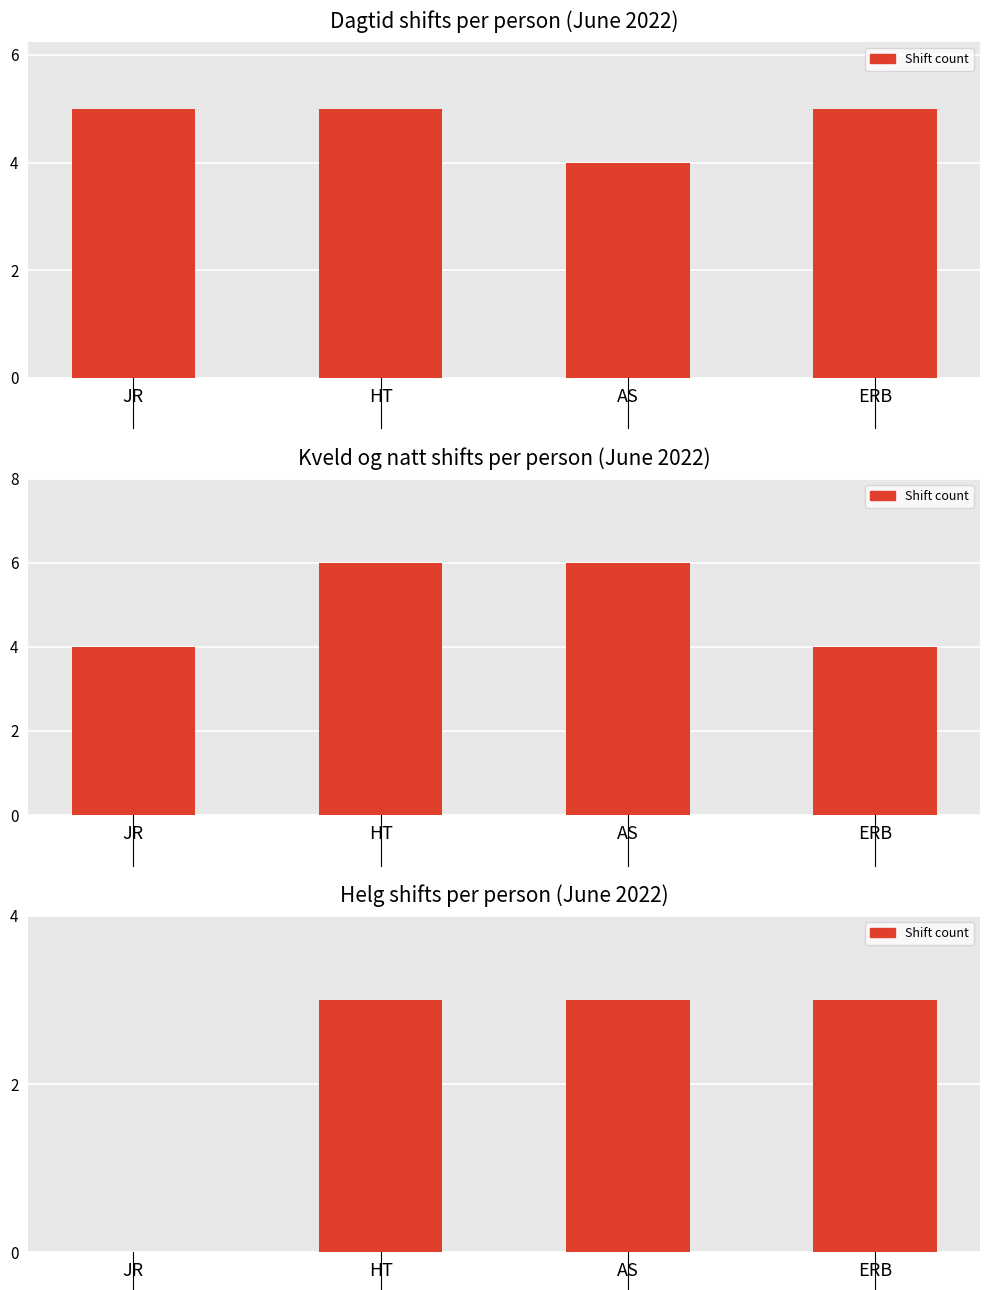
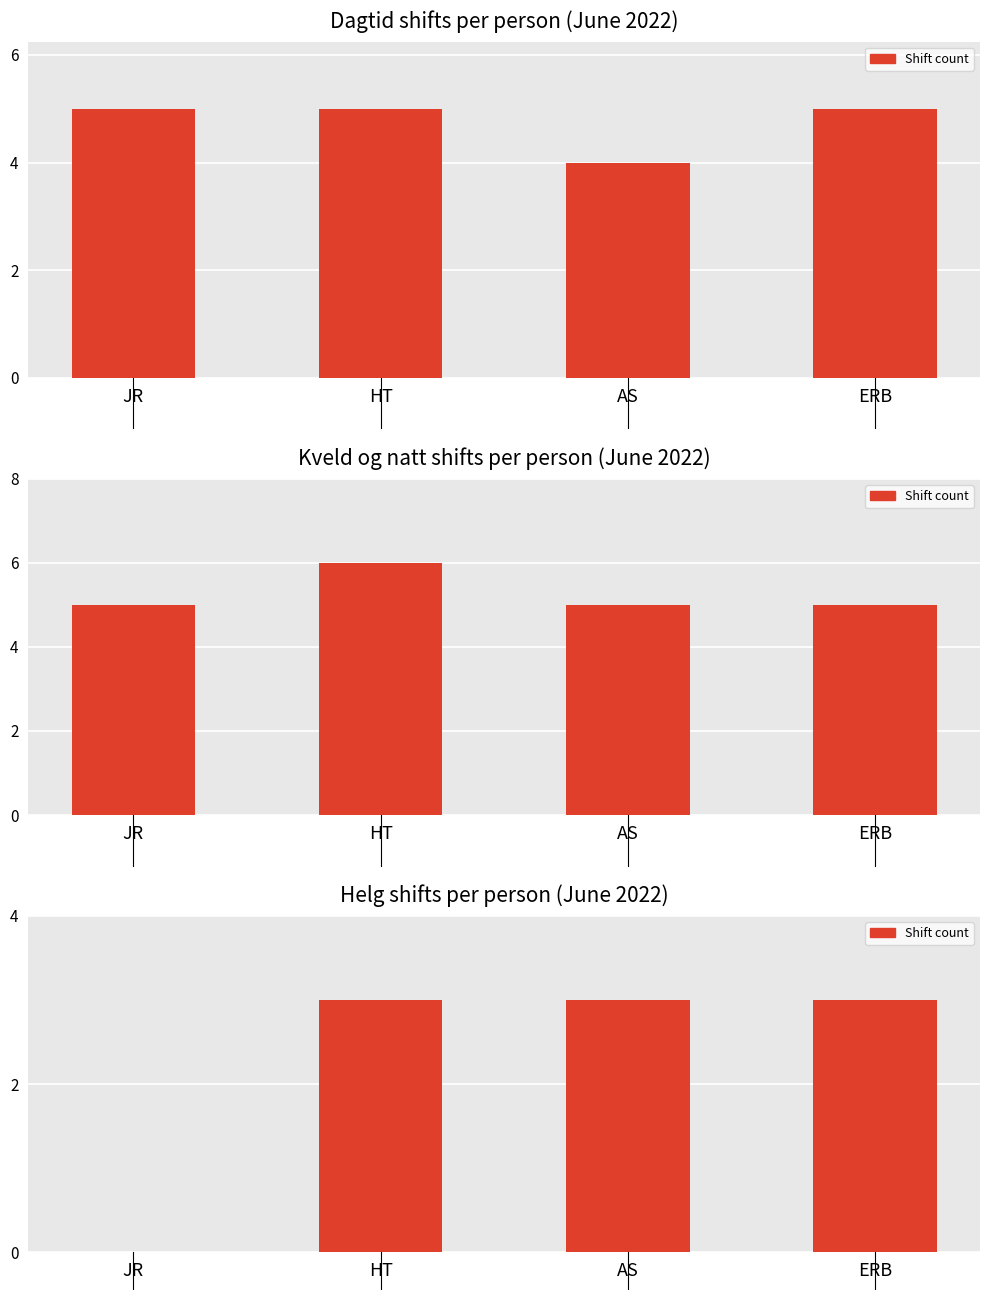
Kveld og natt shifts per person (June 2022), JR: 4 -> 5
Kveld og natt shifts per person (June 2022), AS: 6 -> 5
Kveld og natt shifts per person (June 2022), ERB: 4 -> 5
